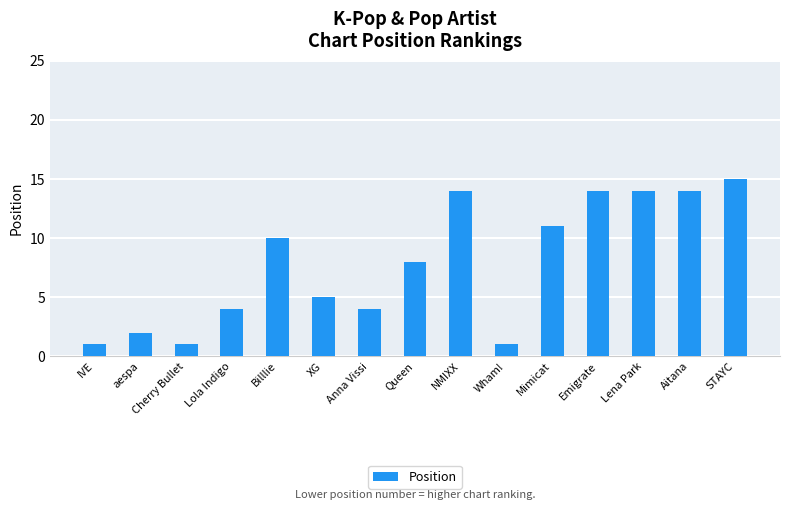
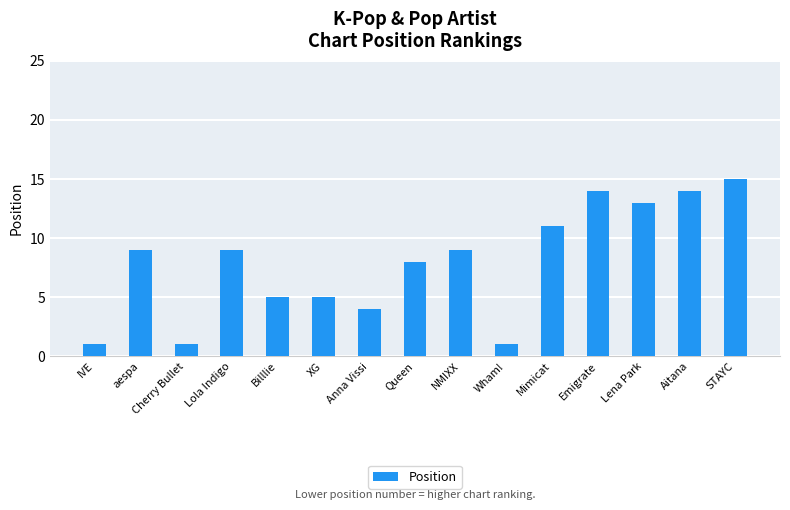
aespa: 2 -> 9
Lola Indigo: 4 -> 9
Billlie: 10 -> 5
NMIXX: 14 -> 9
Lena Park: 14 -> 13
